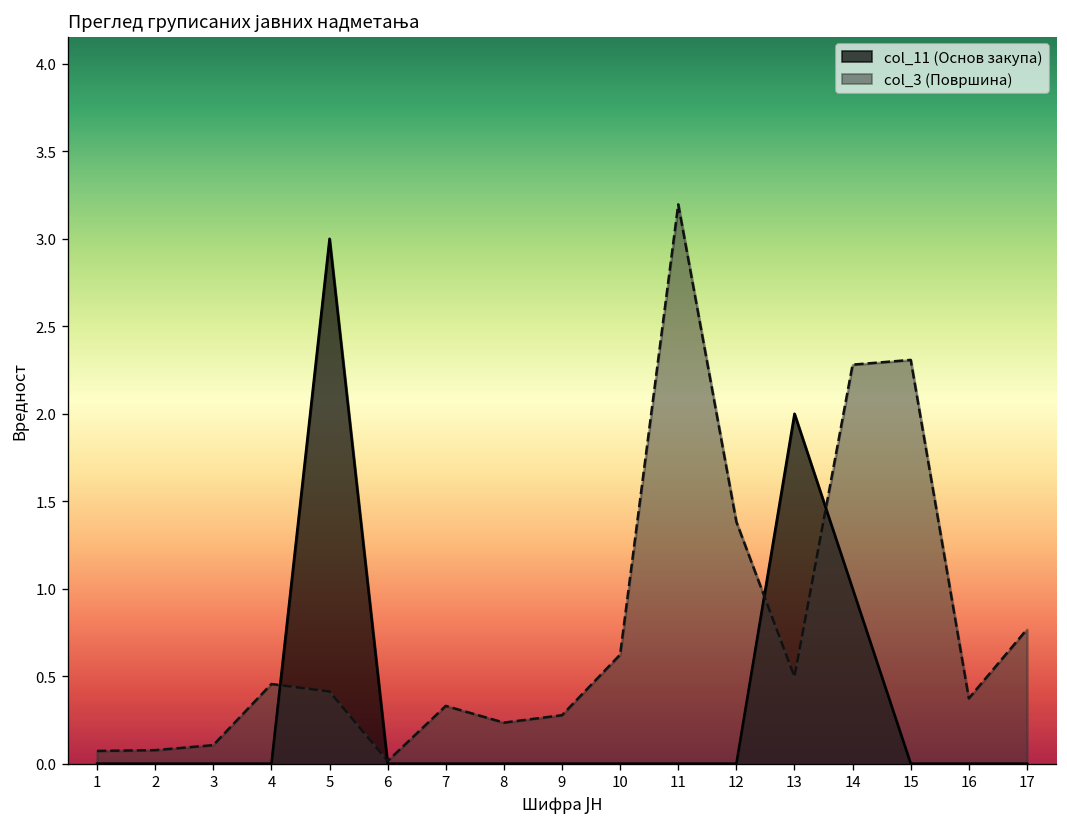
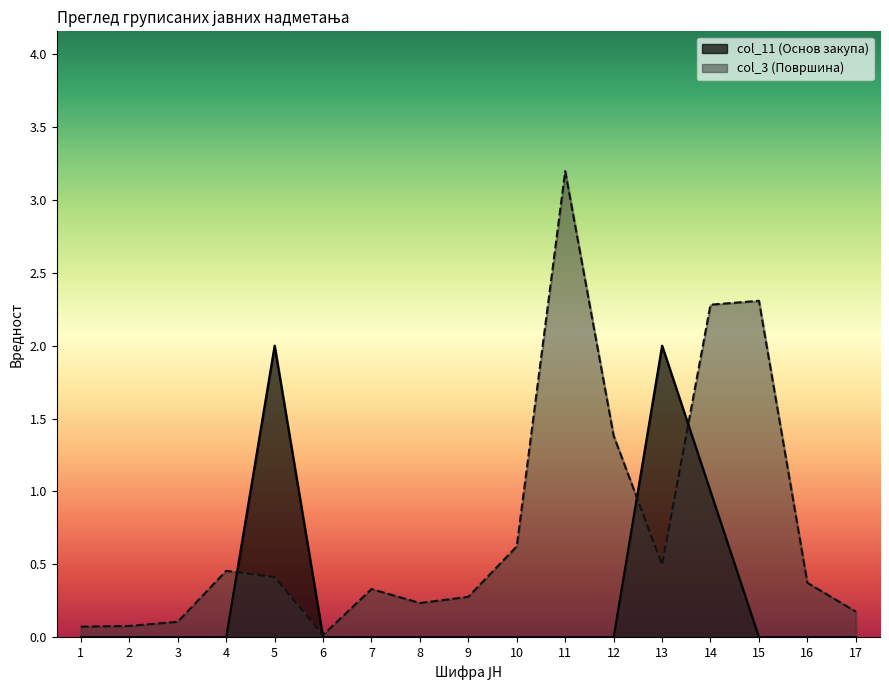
col_11 (Основ закупа), 5: 3 -> 2
col_3 (Површина), 17: 0.77 -> 0.18
